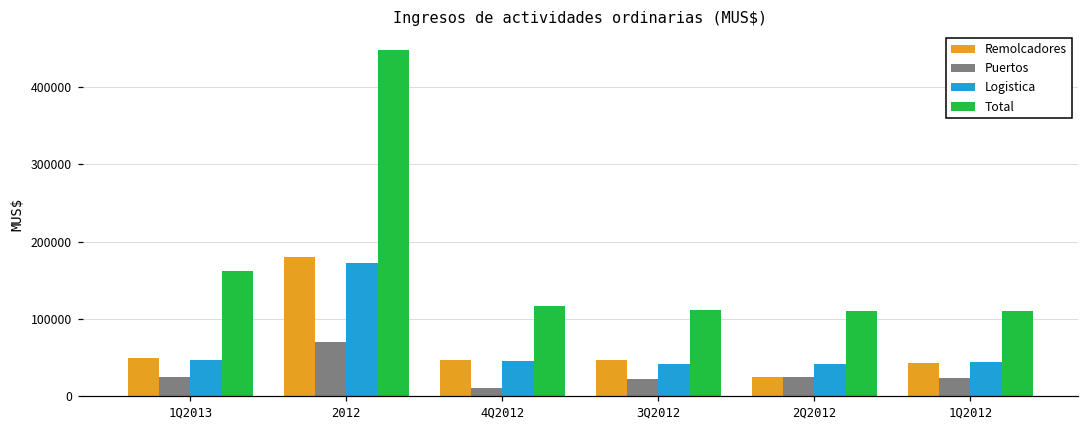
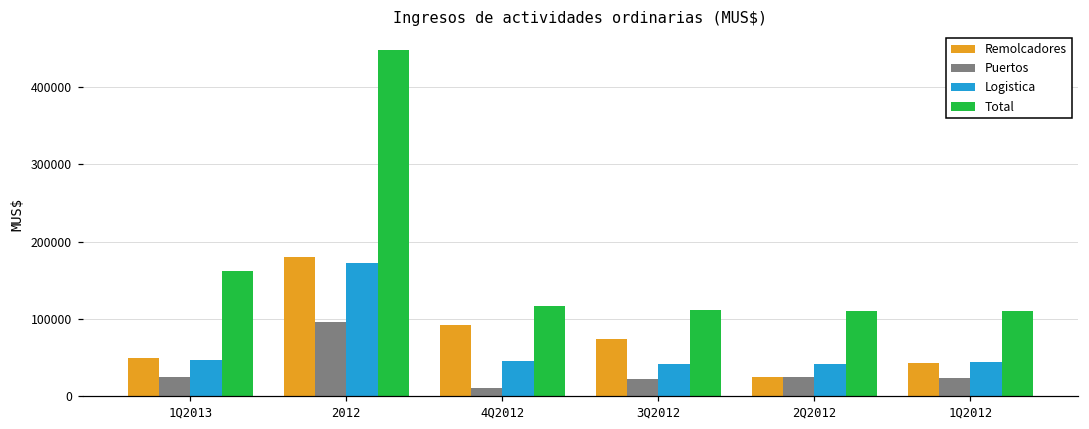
Puertos, 2012: 70000 -> 100000
Remolcadores, 4Q2012: 50000 -> 90000
Remolcadores, 3Q2012: 50000 -> 70000
